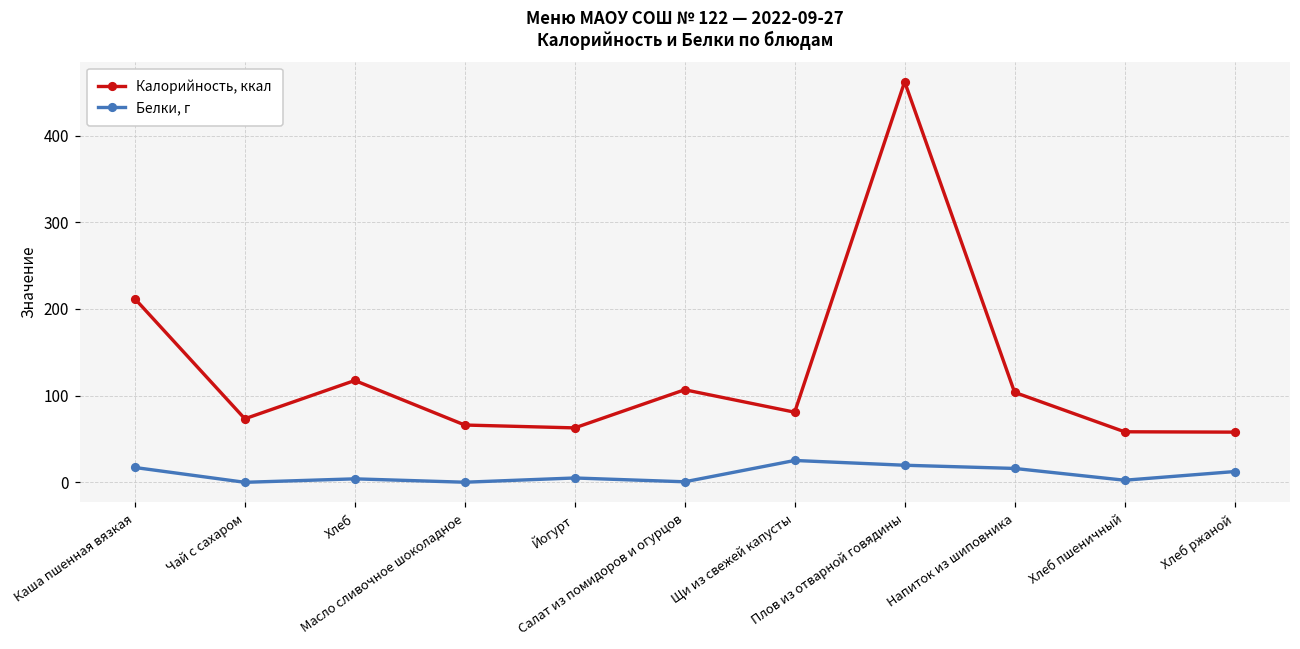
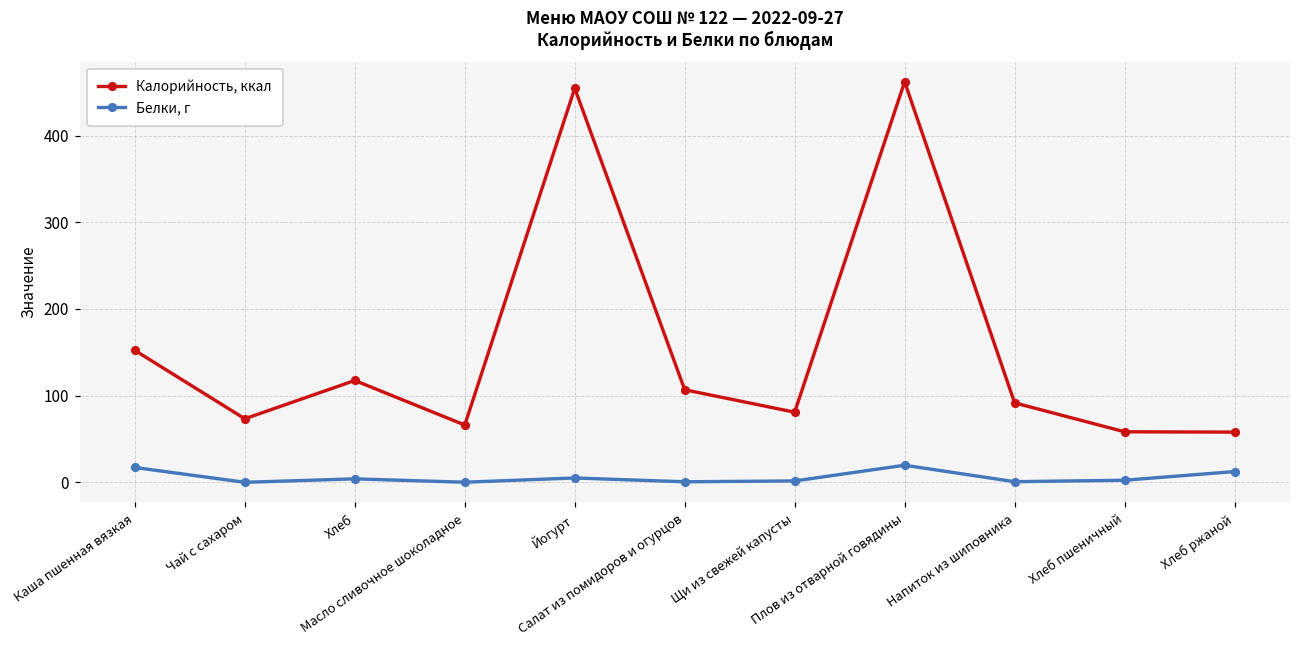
Калорийность, ккал, Каша пшенная вязкая: 210 -> 150
Калорийность, ккал, Йогурт: 60 -> 450
Белки, г, Щи из свежей капусты: 30 -> 0
Калорийность, ккал, Напиток из шиповника: 100 -> 90
Белки, г, Напиток из шиповника: 20 -> 0
